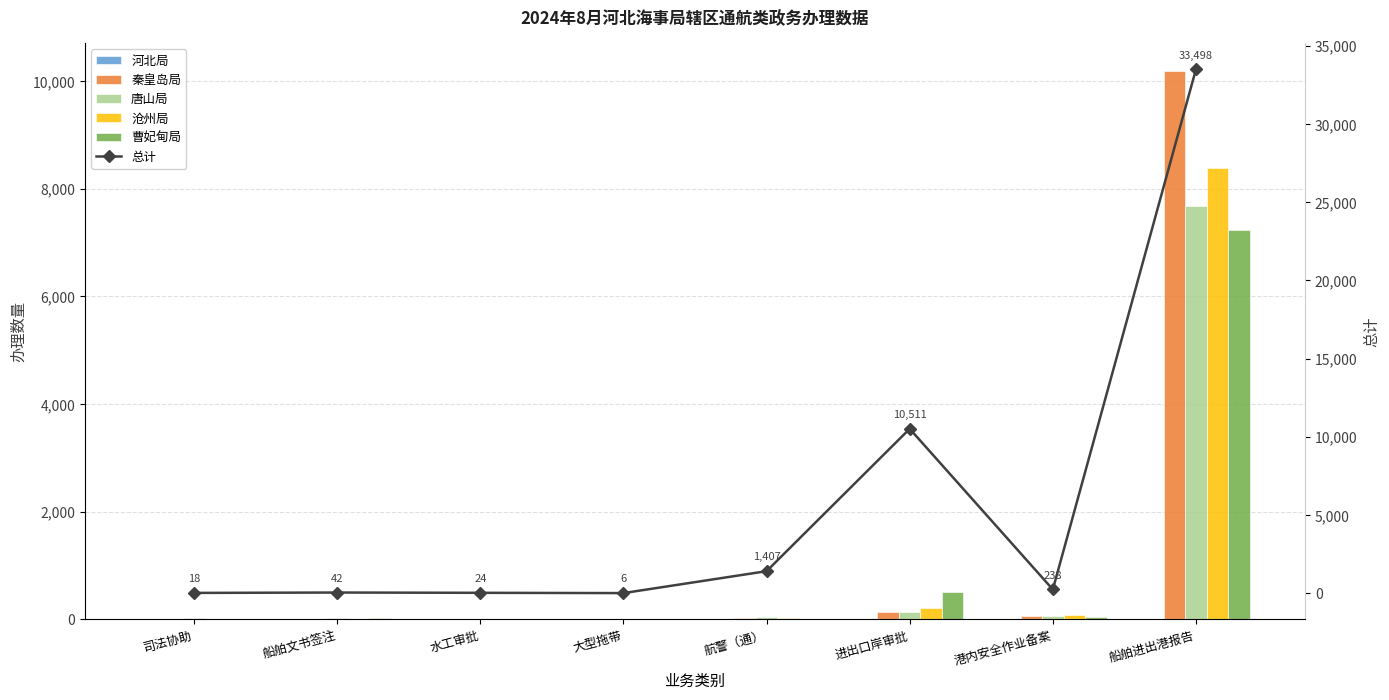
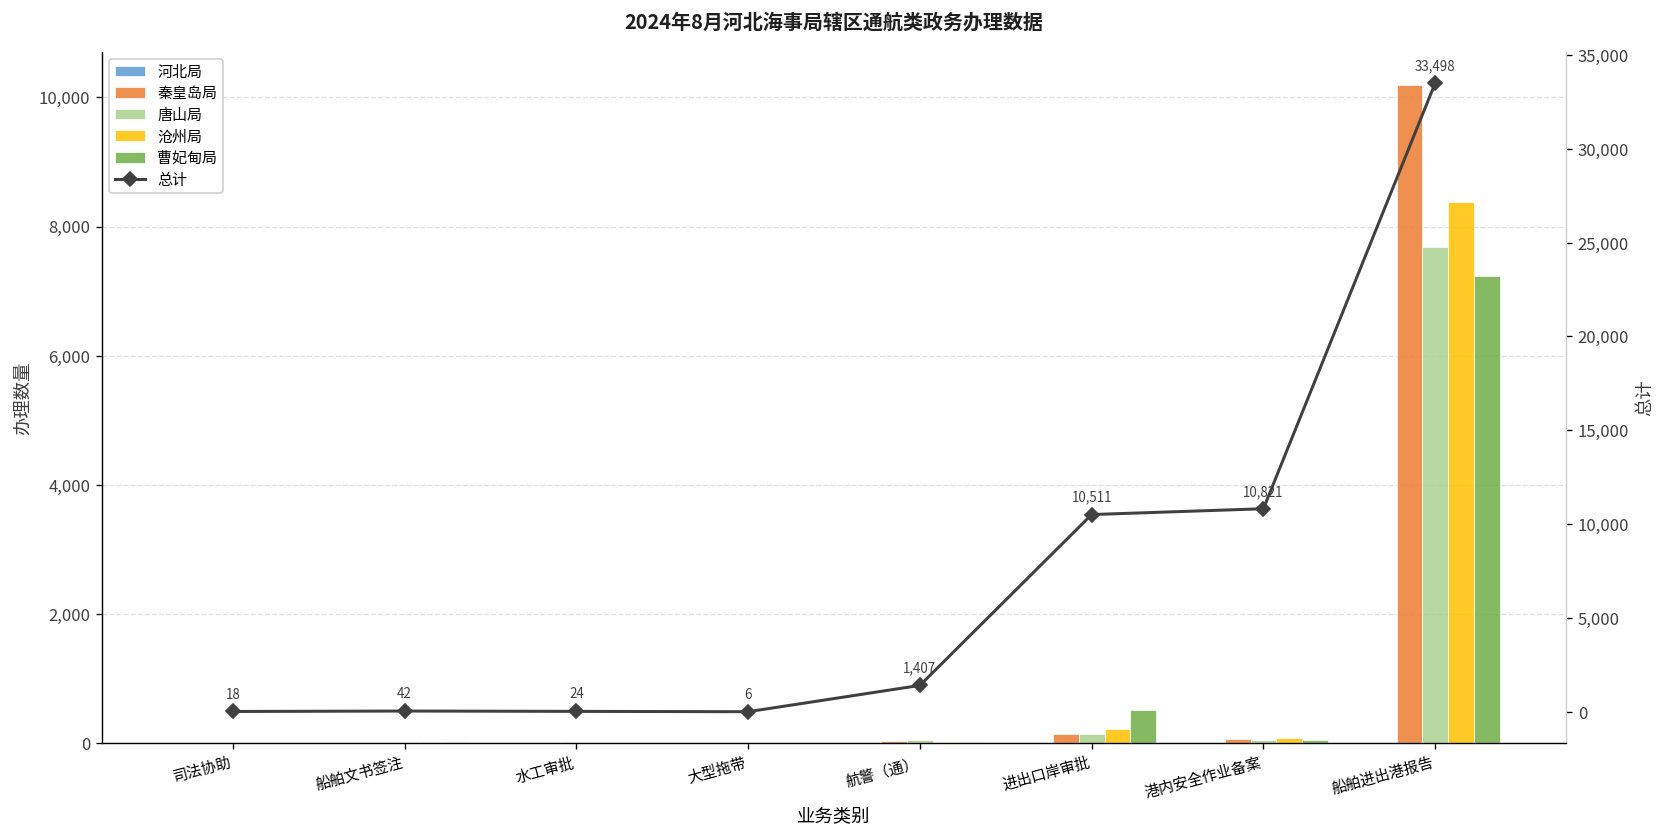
总计, 港内安全作业备案: 238 -> 10,821
